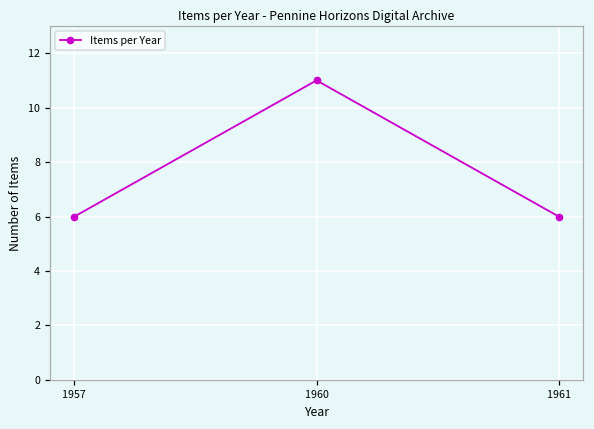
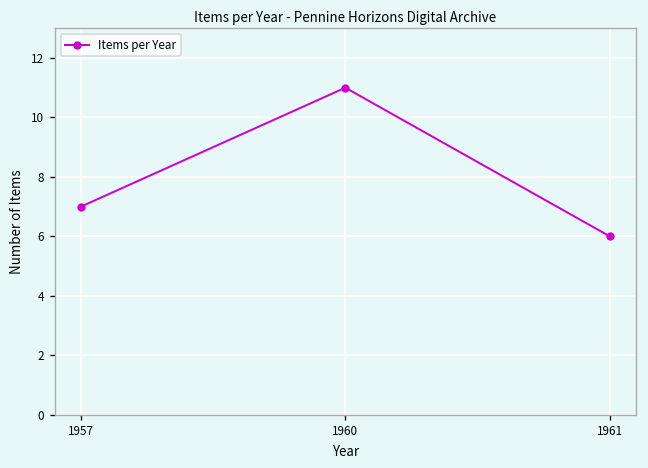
1957: 6 -> 7
